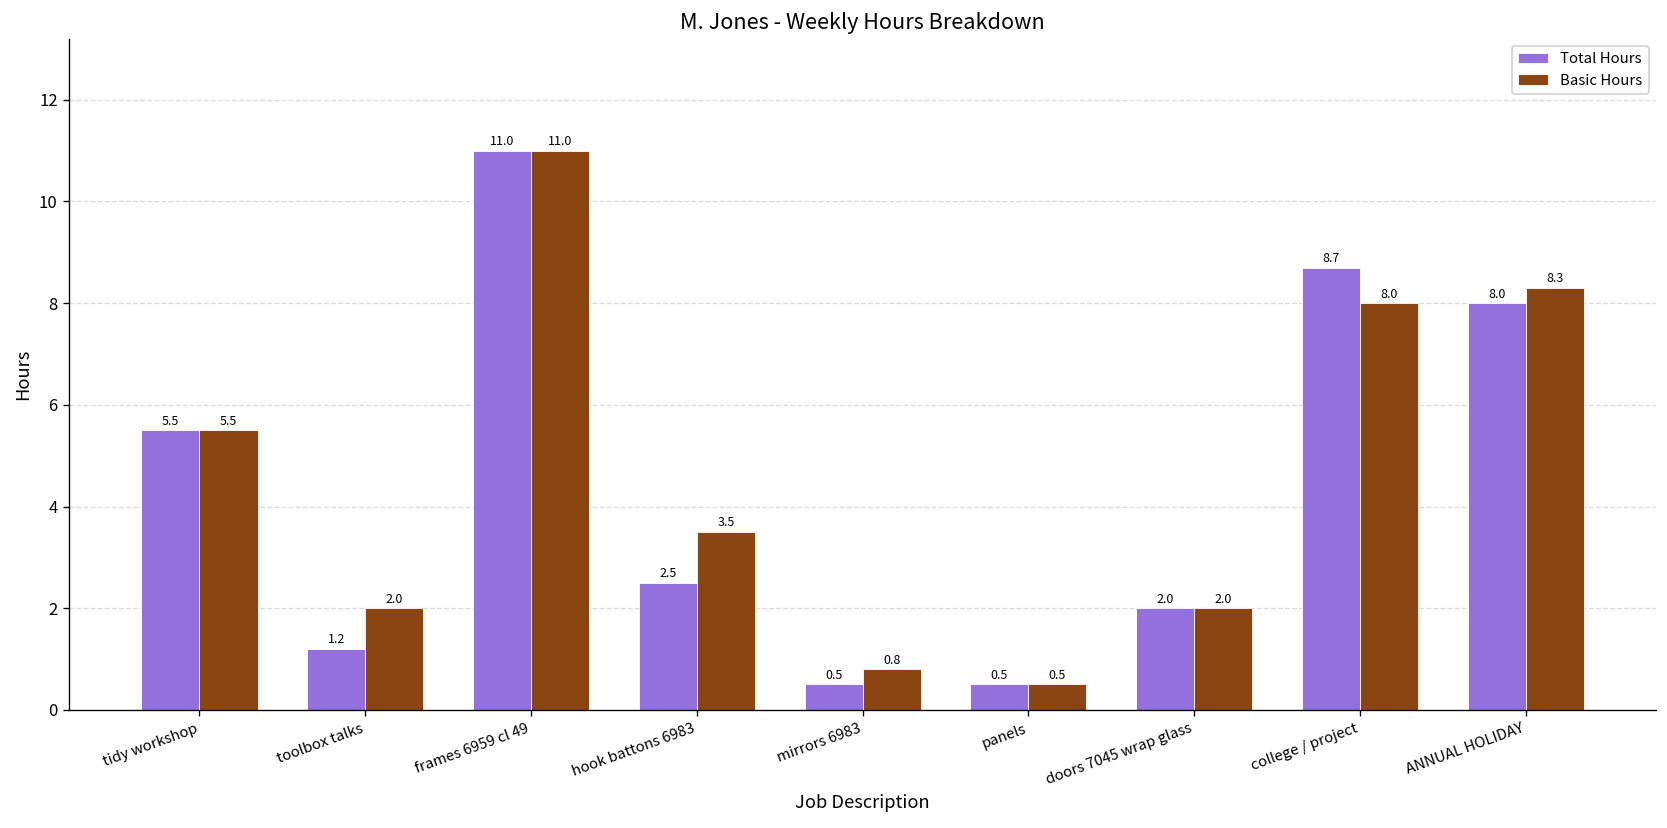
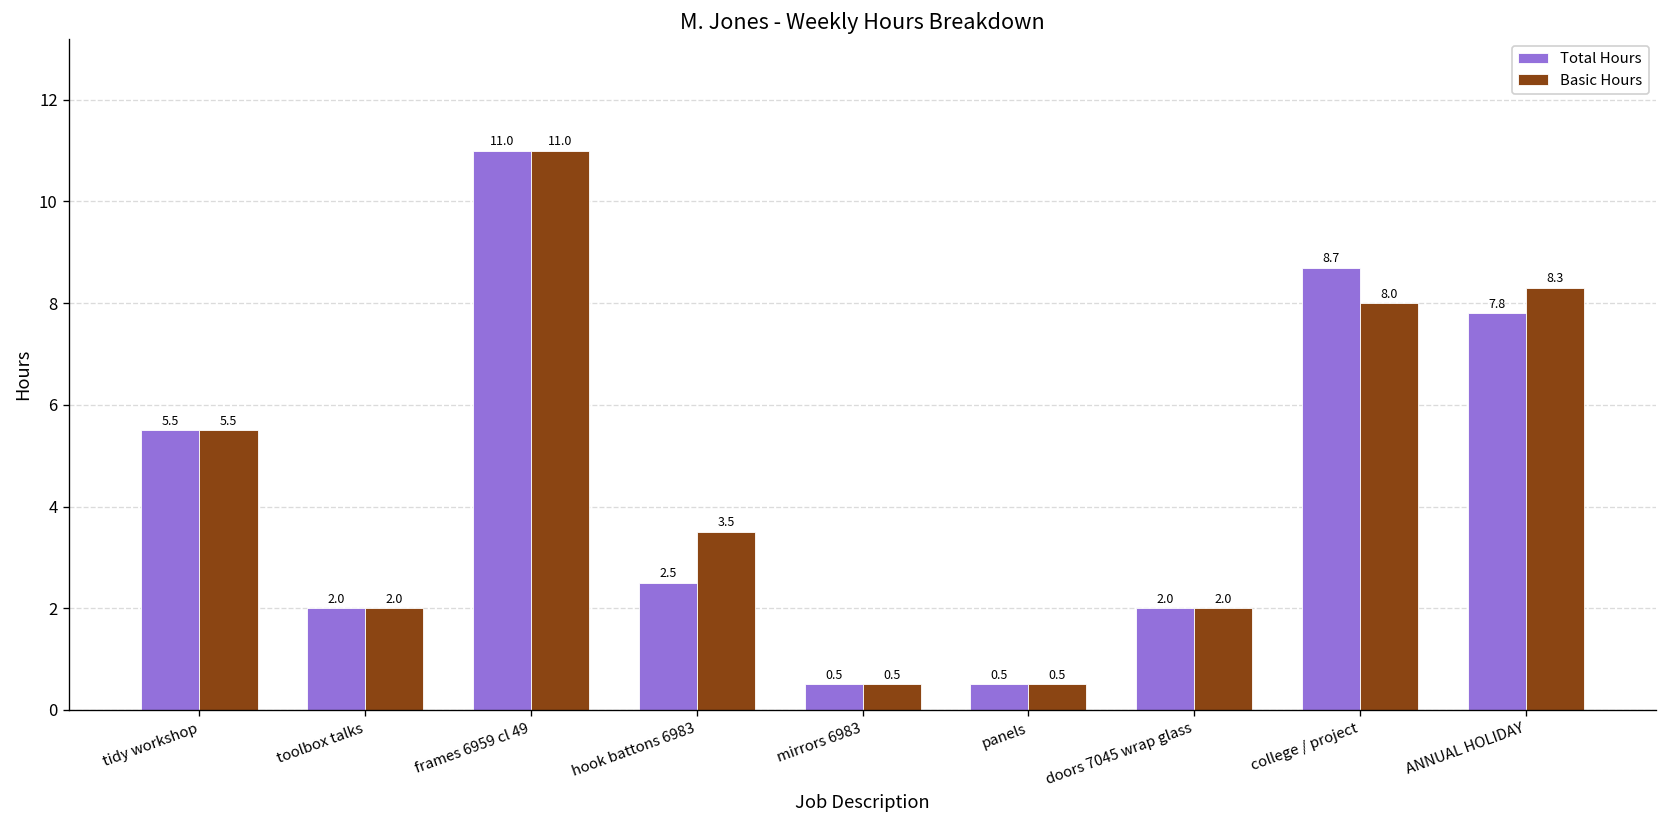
Total Hours, toolbox talks: 1.2 -> 2.0
Basic Hours, mirrors 6983: 0.8 -> 0.5
Total Hours, ANNUAL HOLIDAY: 8.0 -> 7.8
